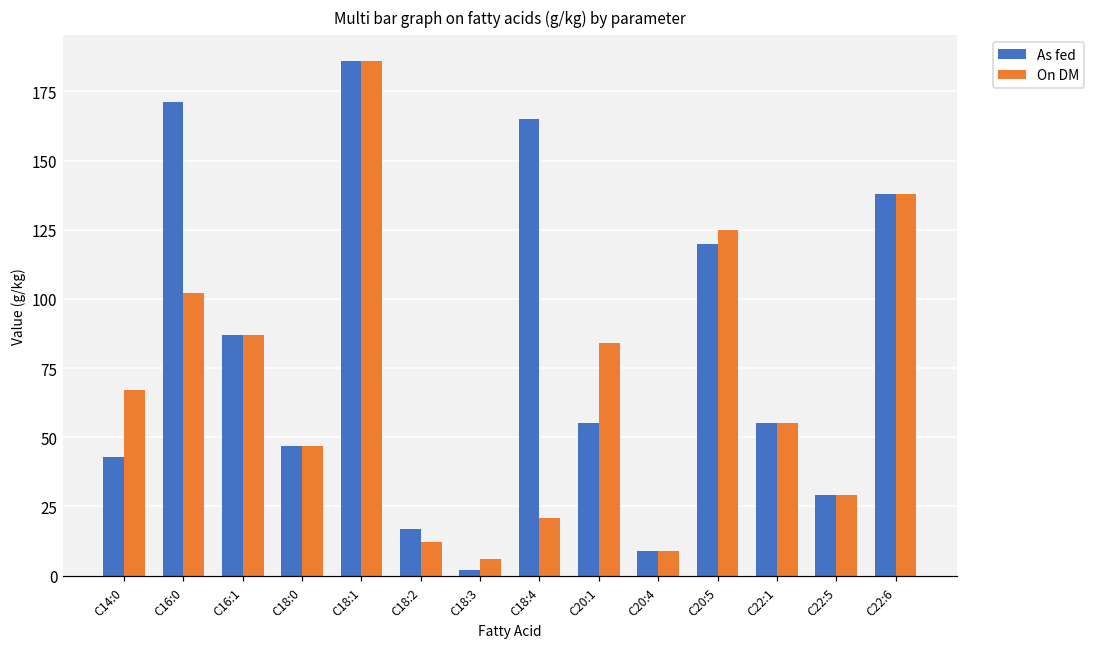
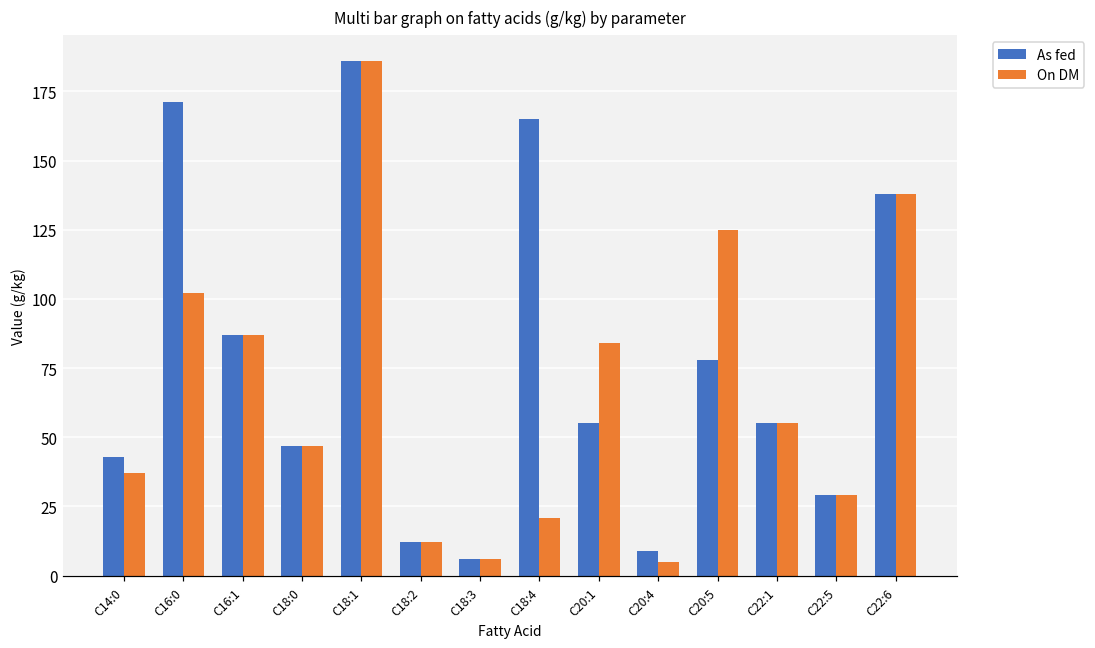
On DM, C14:0: 67 -> 37
As fed, C18:2: 17 -> 12
As fed, C18:3: 2 -> 6
On DM, C20:4: 9 -> 5
As fed, C20:5: 120 -> 78
